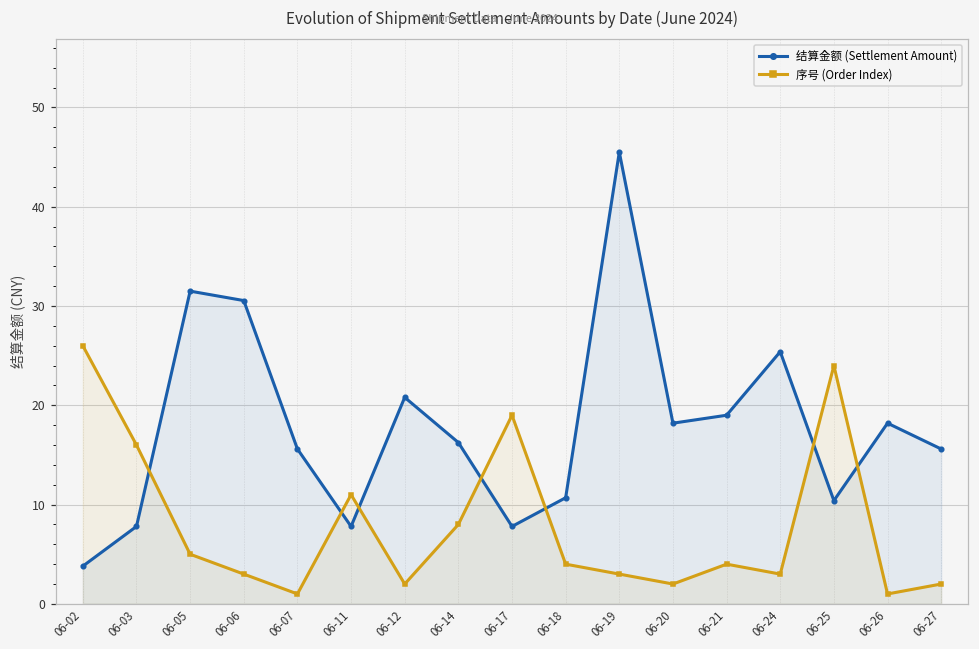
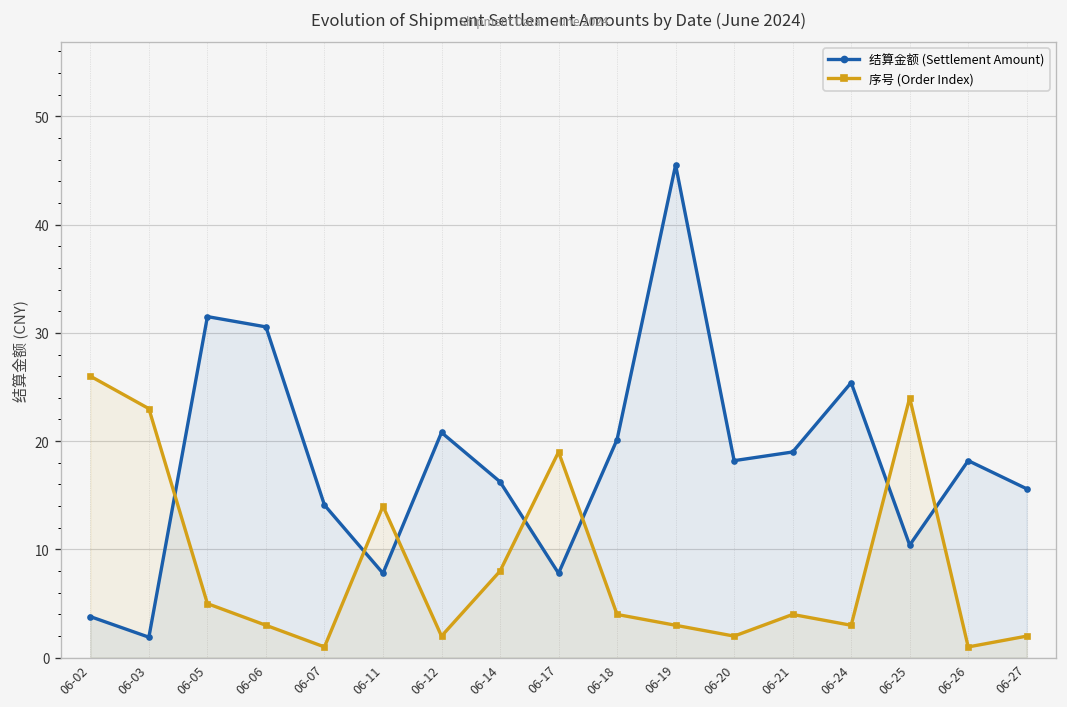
结算金额 (Settlement Amount), 06-03: 8 -> 2
序号 (Order Index), 06-03: 16 -> 23
结算金额 (Settlement Amount), 06-07: 16 -> 14
序号 (Order Index), 06-11: 11 -> 14
结算金额 (Settlement Amount), 06-18: 11 -> 20
